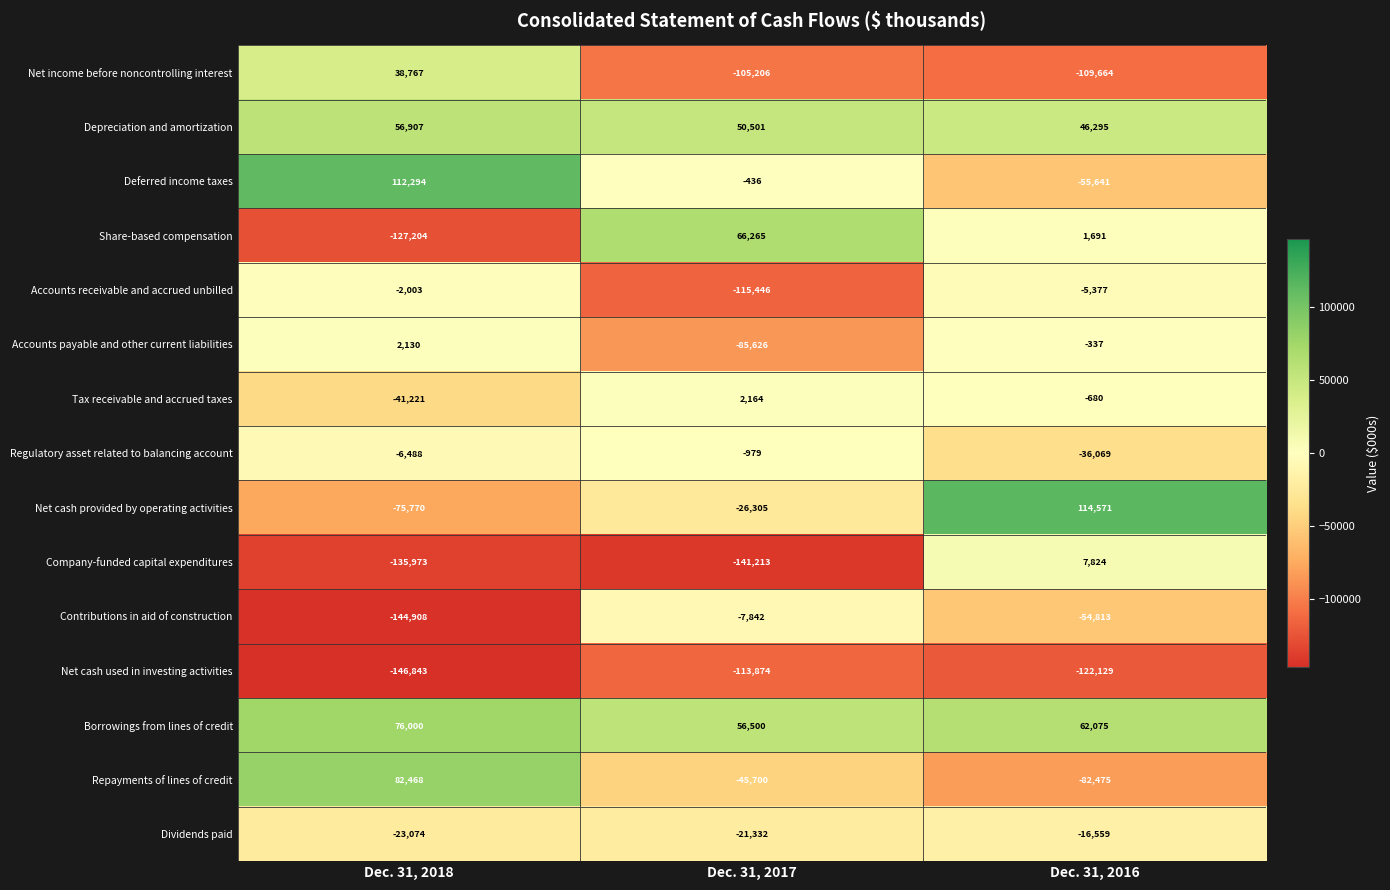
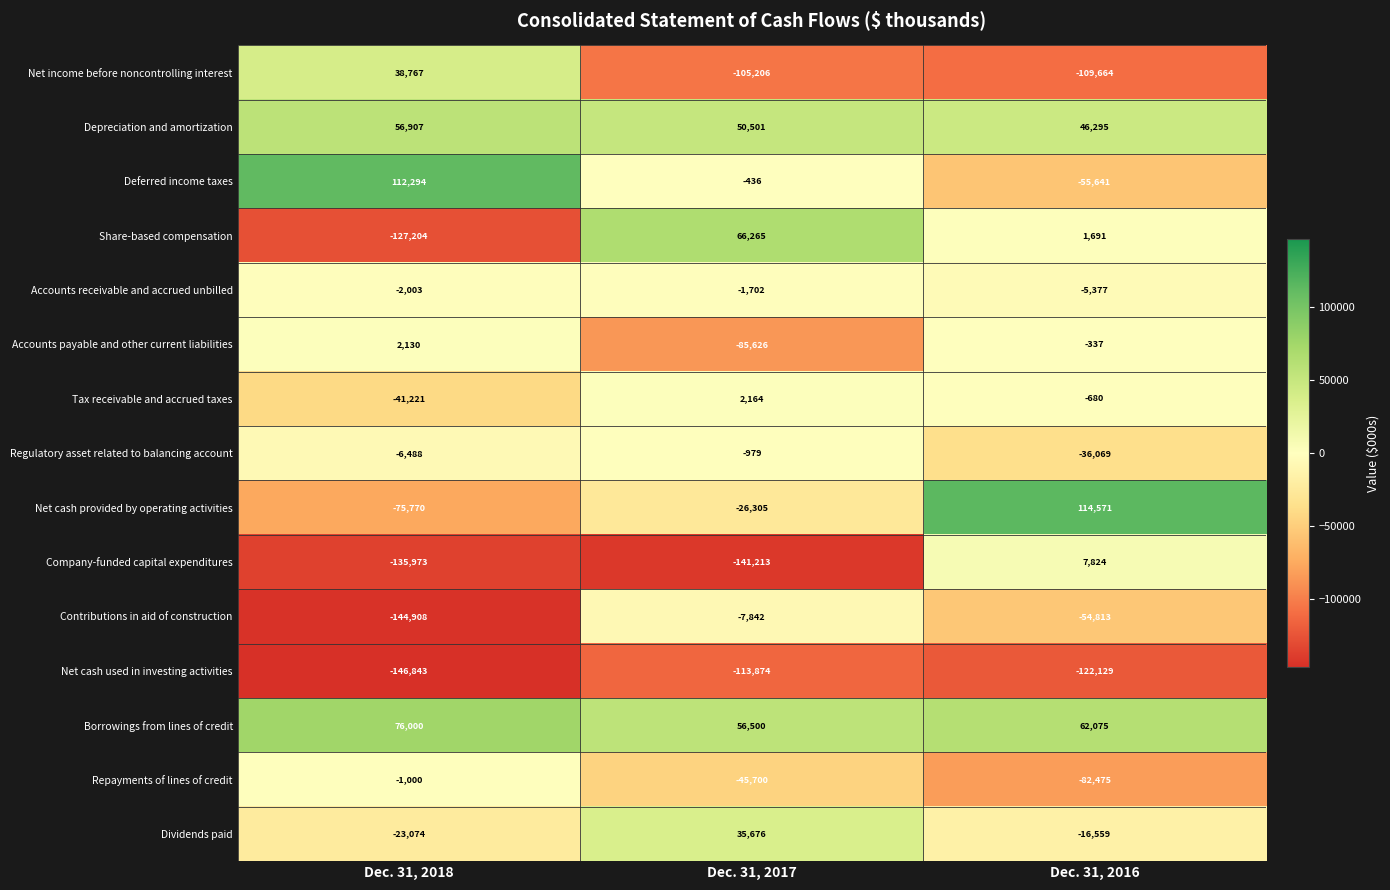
Accounts receivable and accrued unbilled, Dec. 31, 2017: -115,446 -> -1,702
Repayments of lines of credit, Dec. 31, 2018: 82,468 -> -1,000
Dividends paid, Dec. 31, 2017: -21,332 -> 35,676
